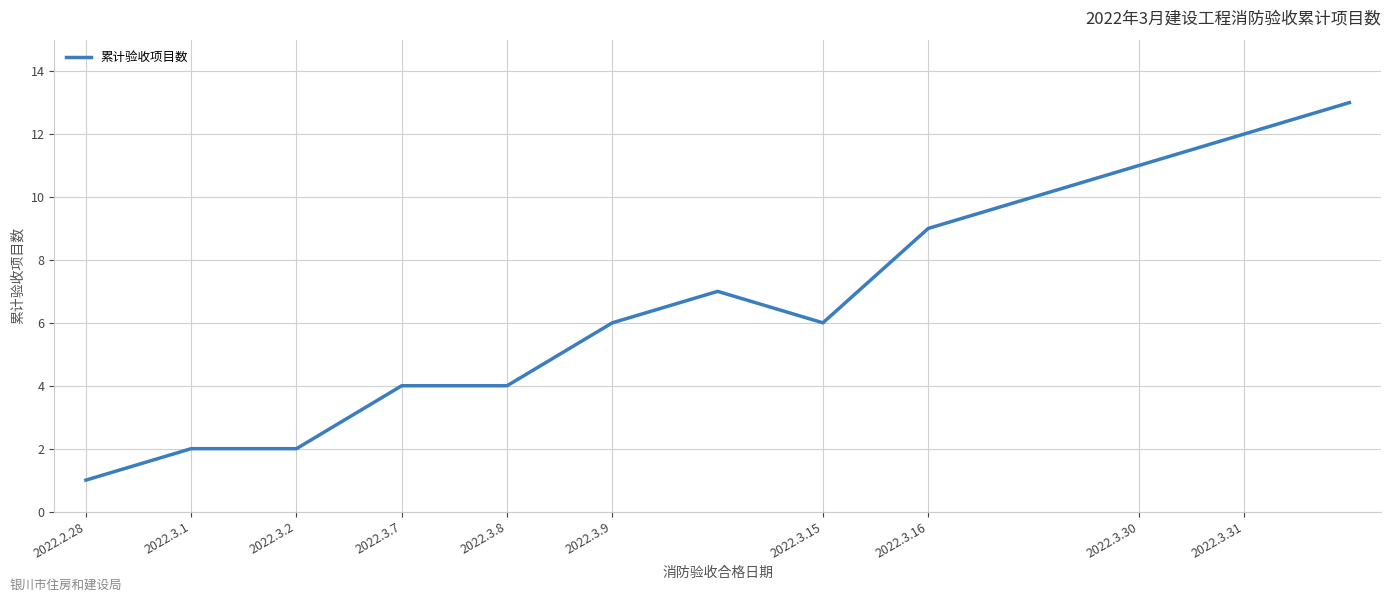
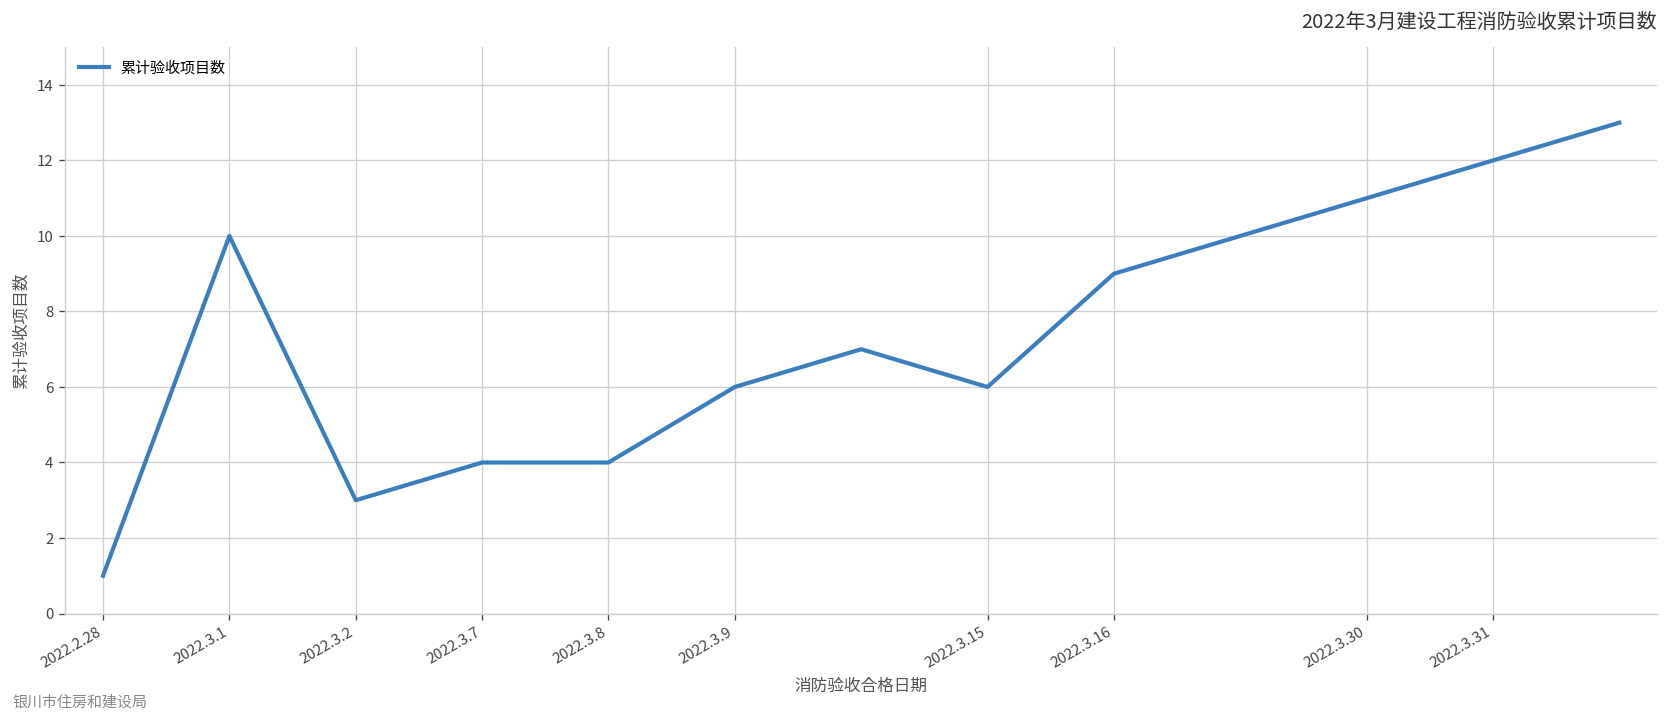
2022.3.1: 2 -> 10
2022.3.2: 2 -> 3
